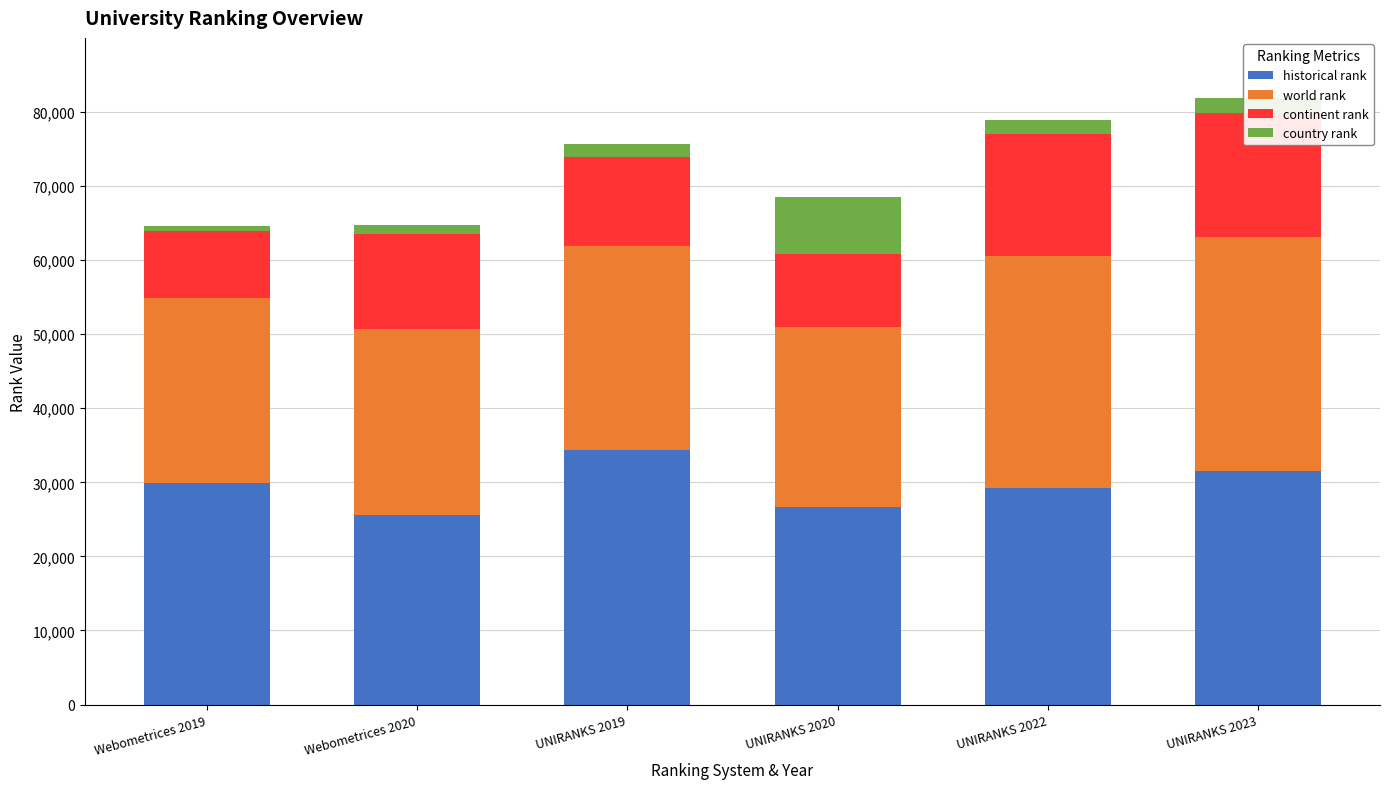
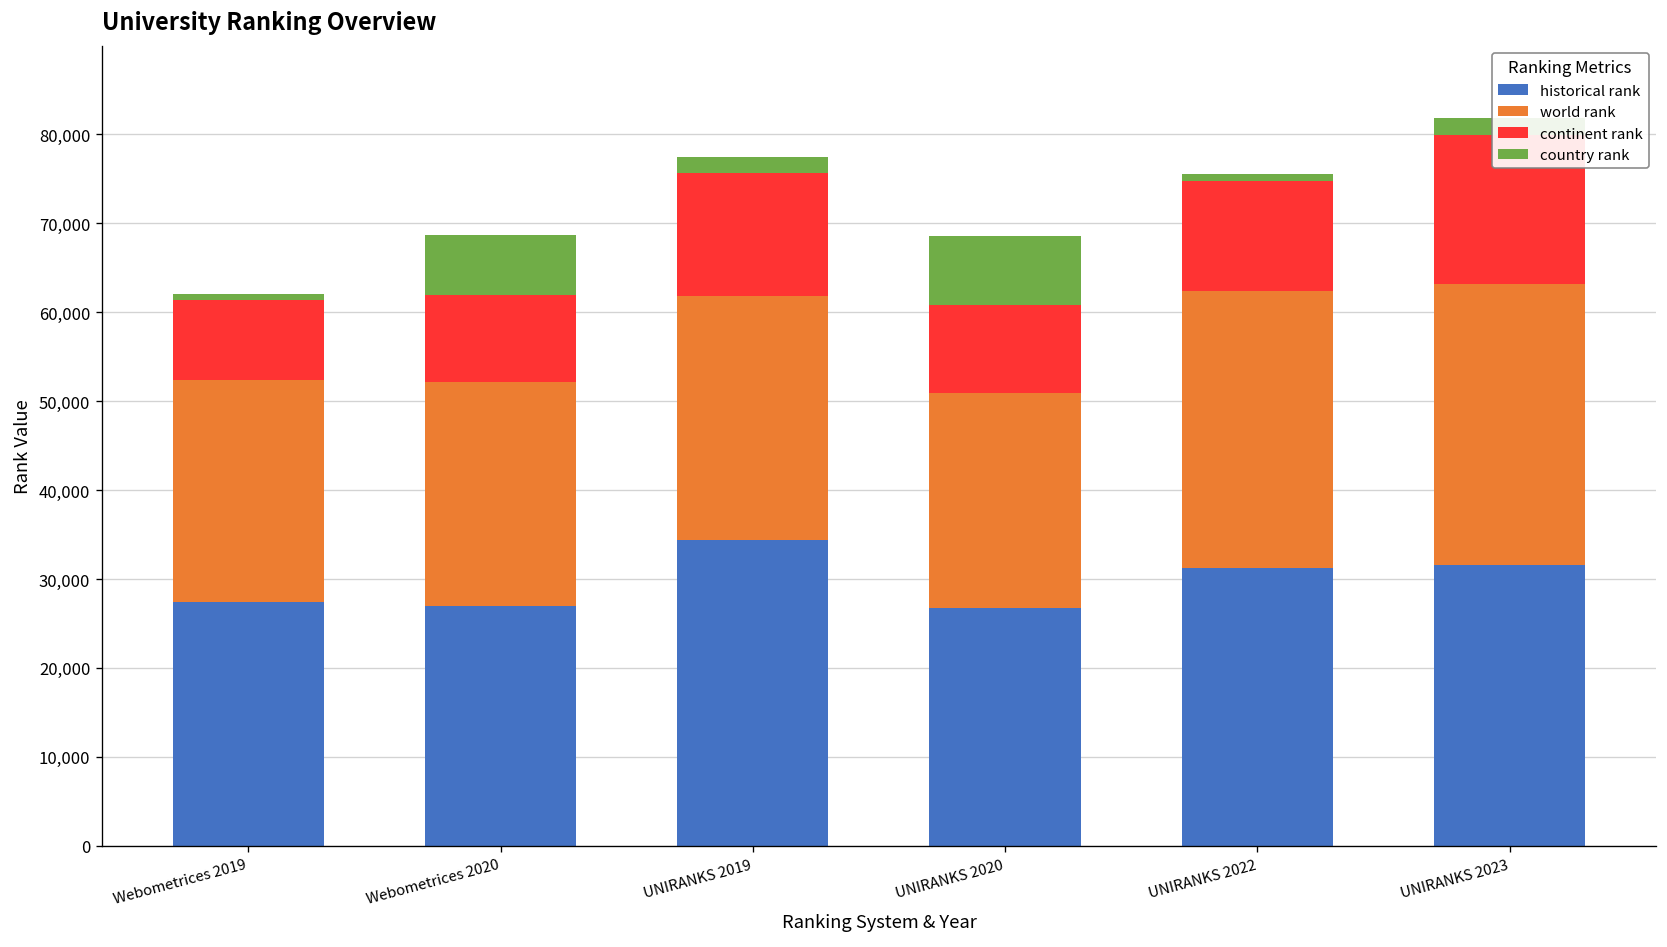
historical rank, Webometrices 2019: 30,000 -> 27,000
historical rank, Webometrices 2020: 26,000 -> 27,000
continent rank, Webometrices 2020: 13,000 -> 10,000
country rank, Webometrices 2020: 1,000 -> 7,000
continent rank, UNIRANKS 2019: 12,000 -> 14,000
historical rank, UNIRANKS 2022: 29,000 -> 31,000
continent rank, UNIRANKS 2022: 17,000 -> 12,000
country rank, UNIRANKS 2022: 2,000 -> 1,000
